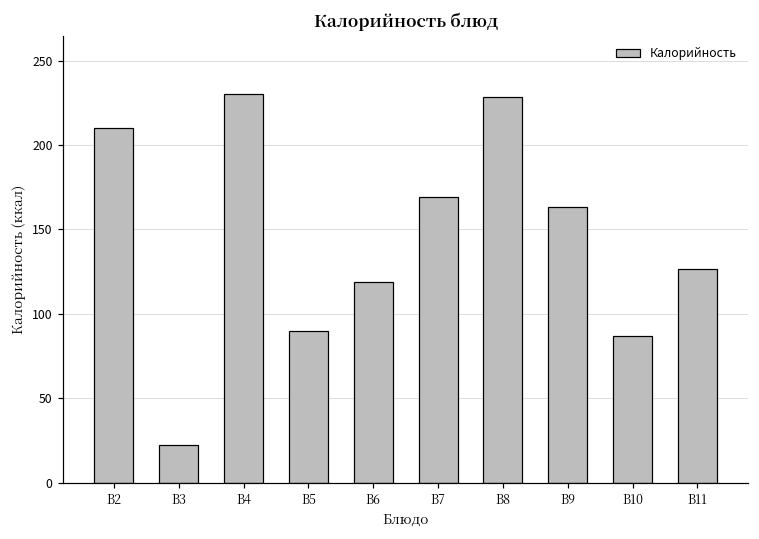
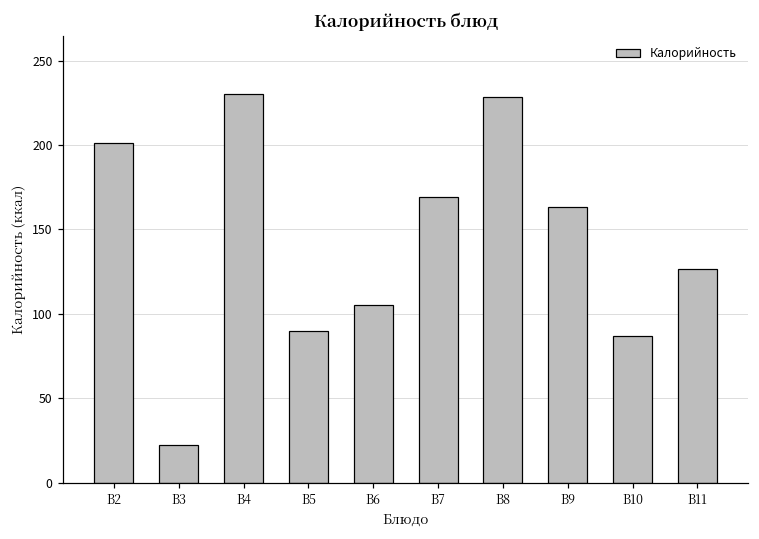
B2: 210 -> 201
B6: 119 -> 105
